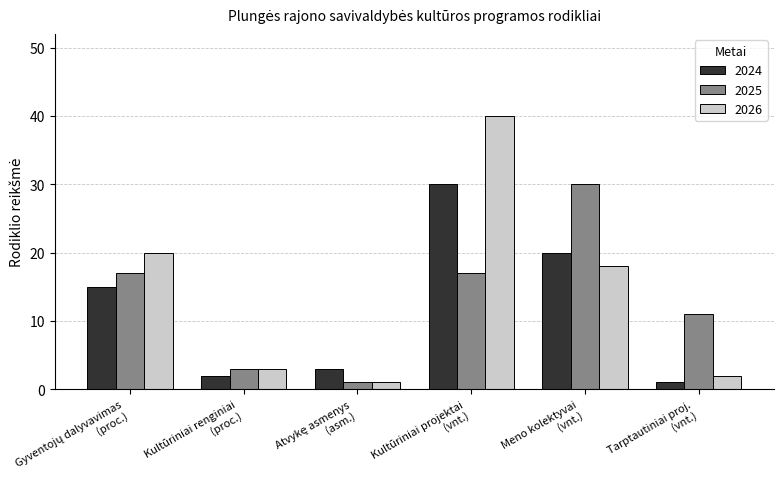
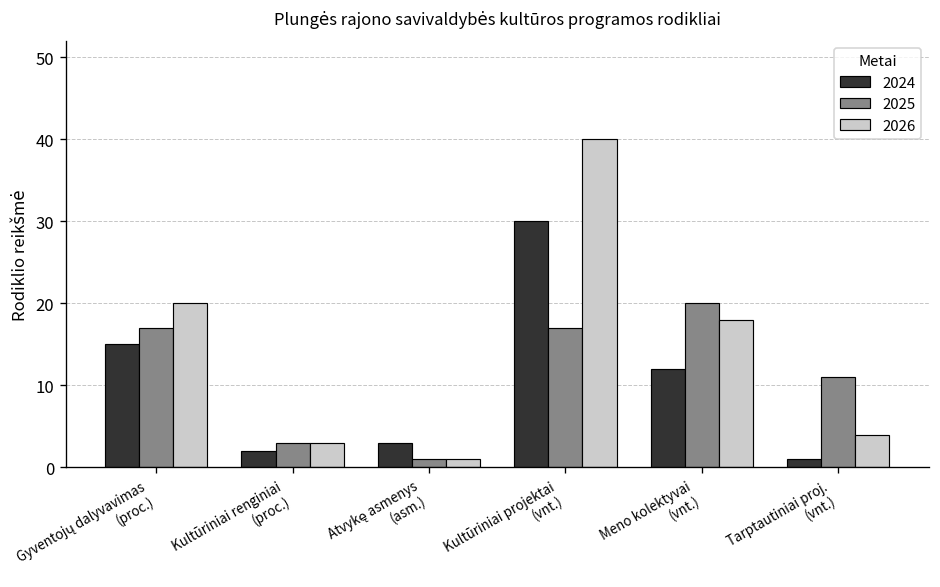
2024, Meno kolektyvai (vnt.): 20 -> 12
2025, Meno kolektyvai (vnt.): 30 -> 20
2026, Tarptautiniai proj. (vnt.): 2 -> 4
